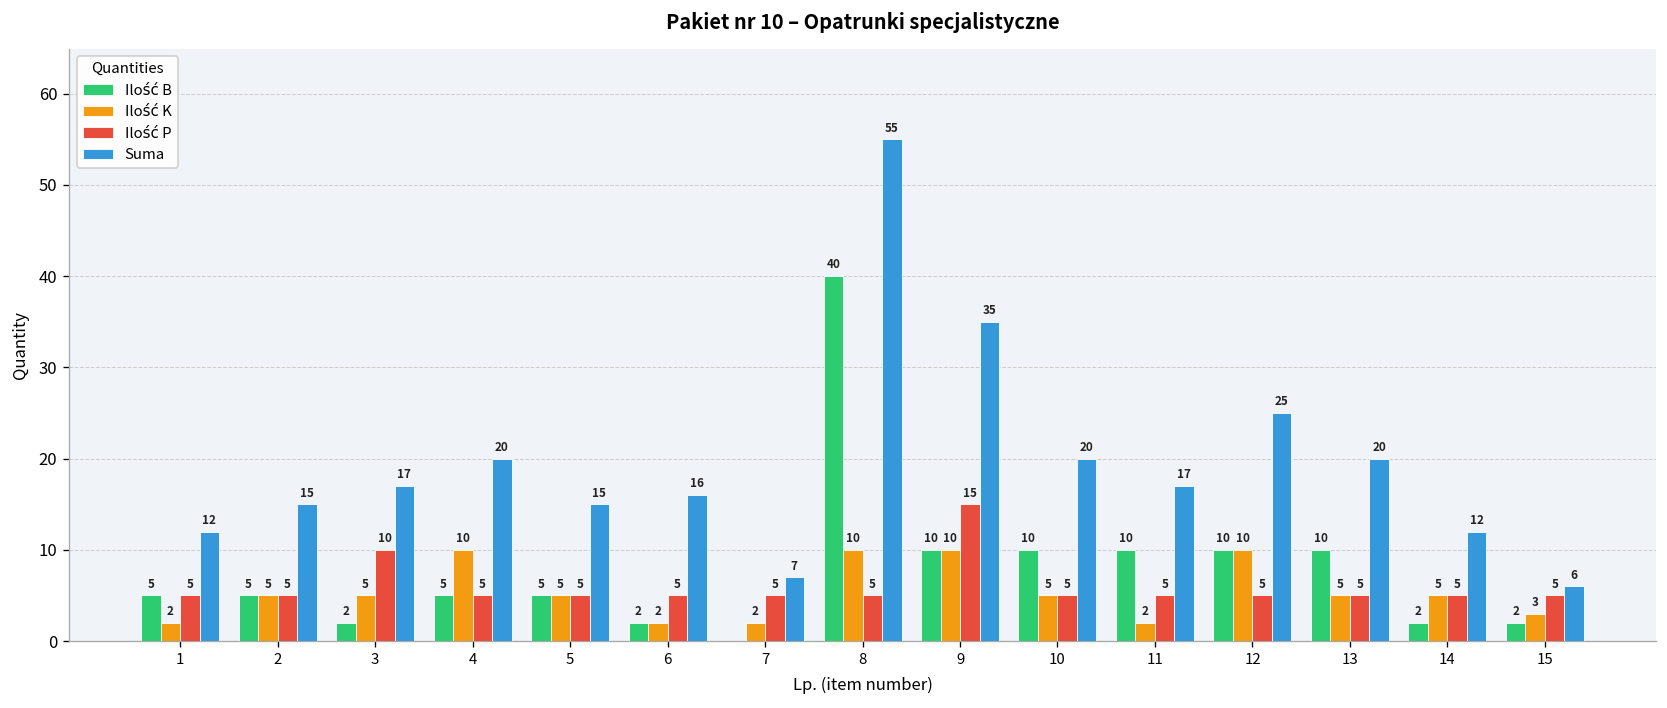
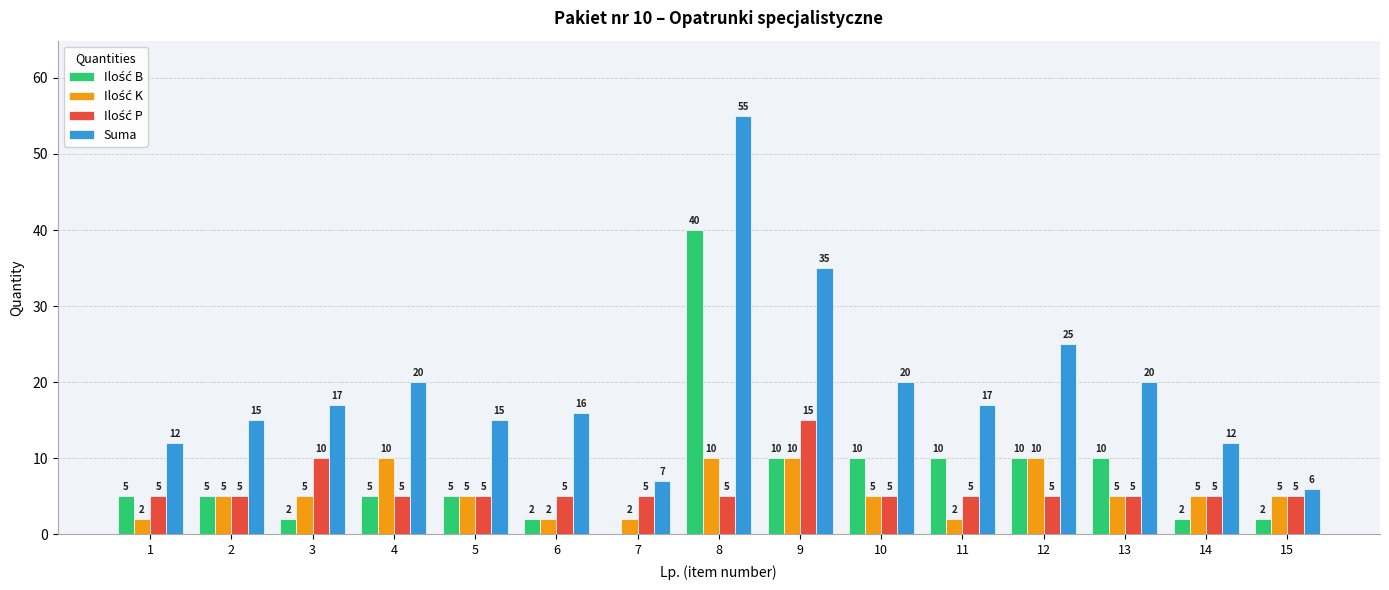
Ilość K, 15: 3 -> 5
